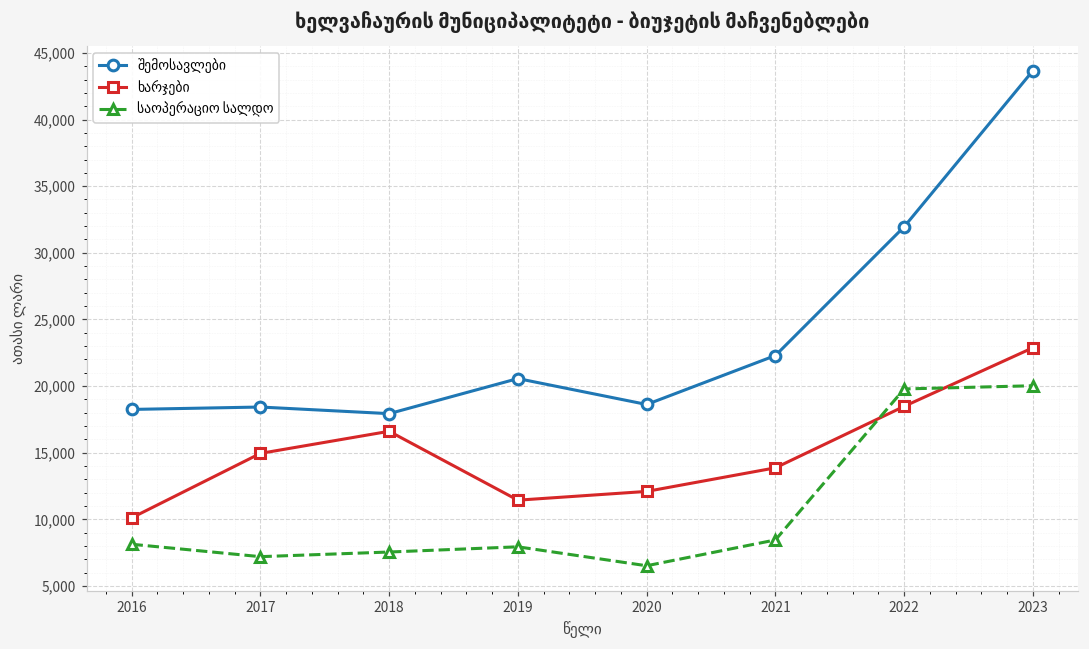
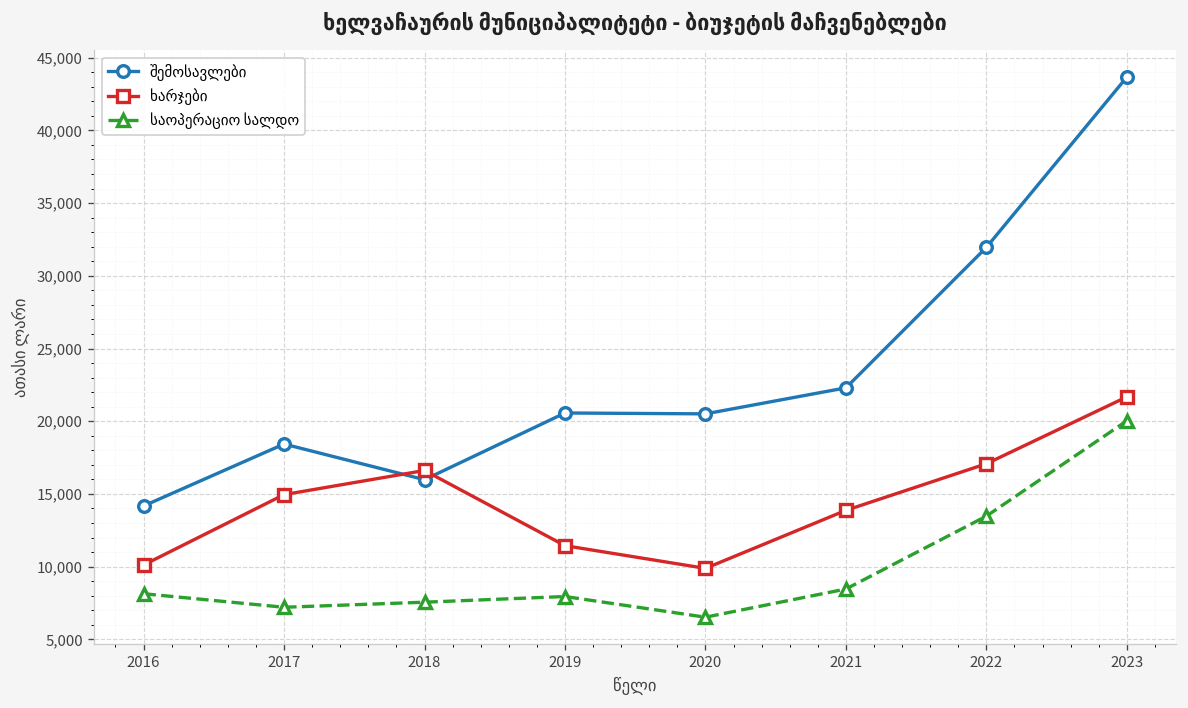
შემოსავლები, 2016: 18,200 -> 14,200
შემოსავლები, 2018: 17,900 -> 16,000
შემოსავლები, 2020: 18,600 -> 20,500
ხარჯები, 2020: 12,100 -> 9,900
ხარჯები, 2022: 18,500 -> 17,100
საოპერაციო სალდო, 2022: 19,800 -> 13,500
ხარჯები, 2023: 22,900 -> 21,700
